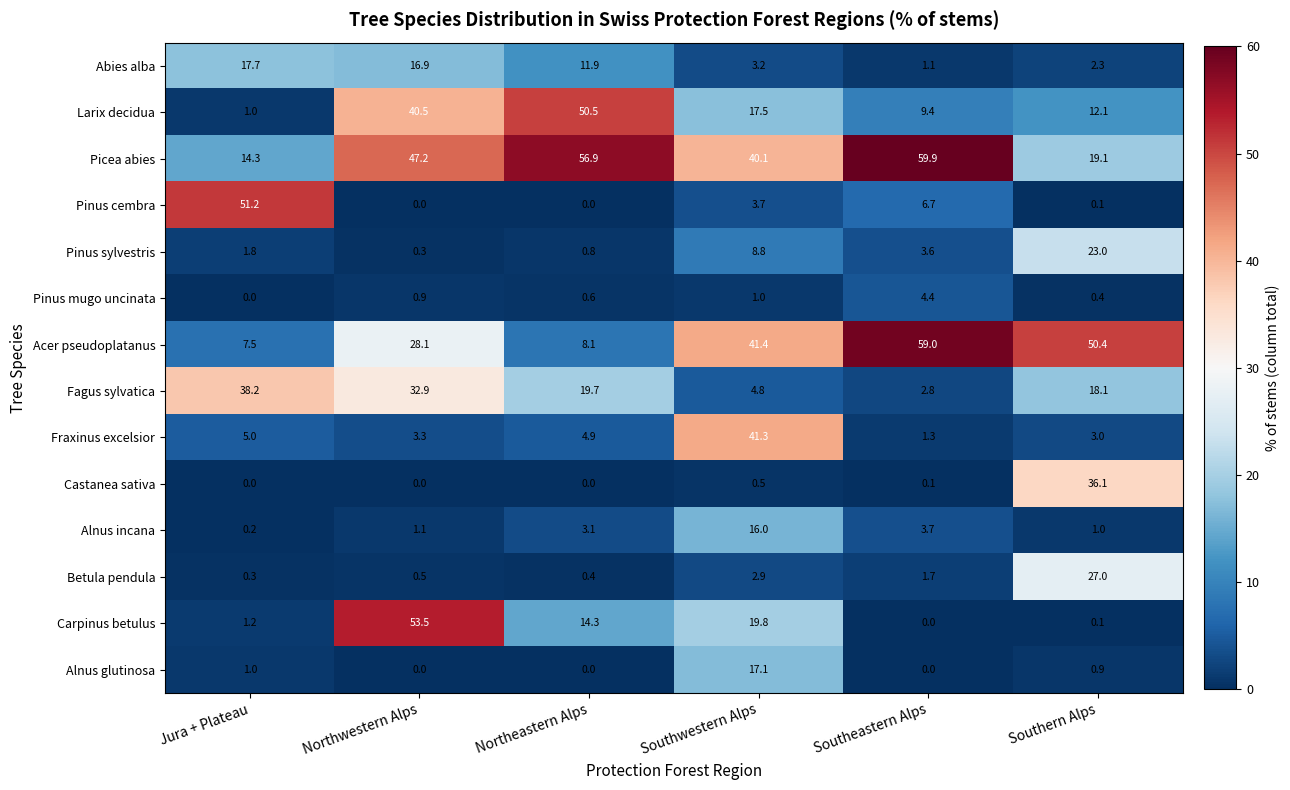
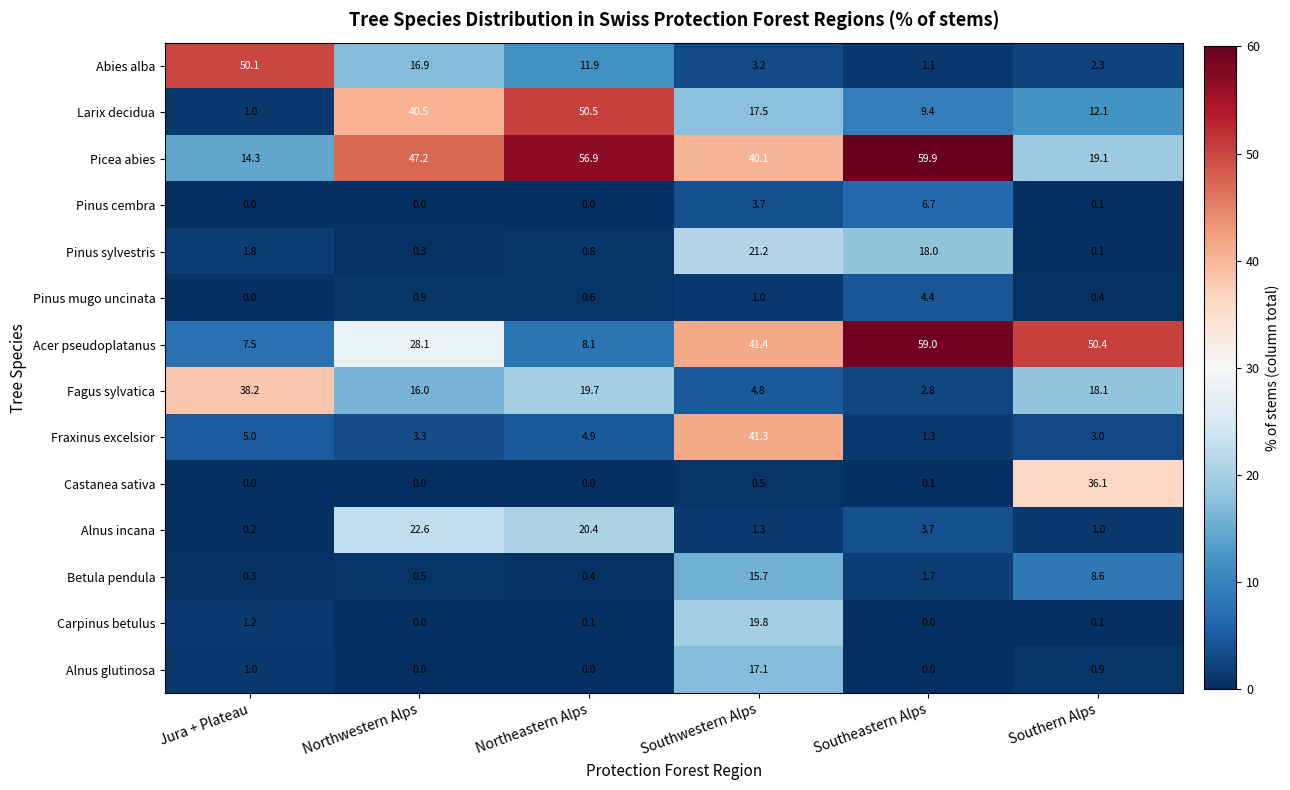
Abies alba, Jura + Plateau: 17.7 -> 50.1
Pinus cembra, Jura + Plateau: 51.2 -> 0.0
Pinus sylvestris, Southwestern Alps: 8.8 -> 21.2
Pinus sylvestris, Southeastern Alps: 3.6 -> 18.0
Pinus sylvestris, Southern Alps: 23.0 -> 0.1
Fagus sylvatica, Northwestern Alps: 32.9 -> 16.0
Alnus incana, Northwestern Alps: 1.1 -> 22.6
Alnus incana, Northeastern Alps: 3.1 -> 20.4
Alnus incana, Southwestern Alps: 16.0 -> 1.3
Betula pendula, Southwestern Alps: 2.9 -> 15.7
Betula pendula, Southern Alps: 27.0 -> 8.6
Carpinus betulus, Northwestern Alps: 53.5 -> 0.0
Carpinus betulus, Northeastern Alps: 14.3 -> 0.1
